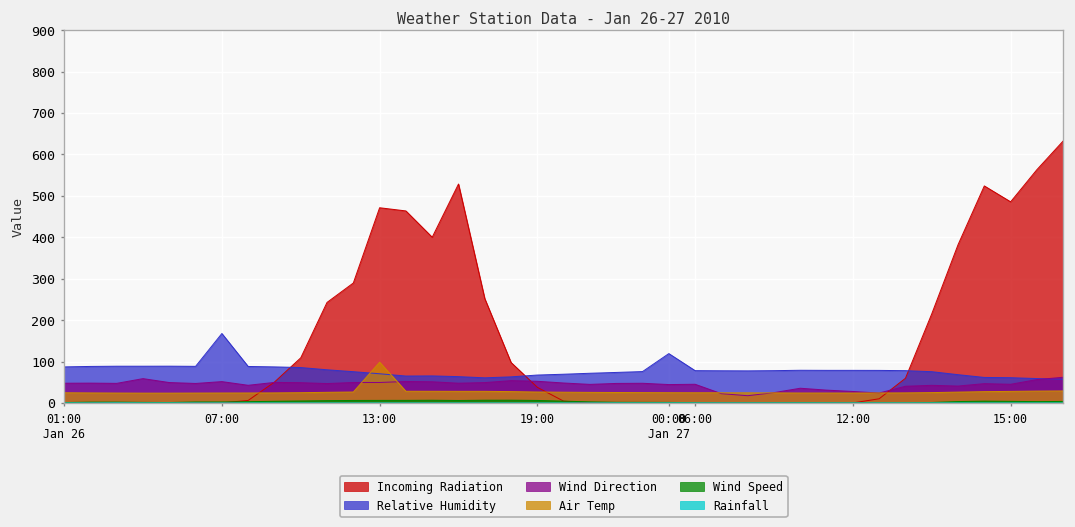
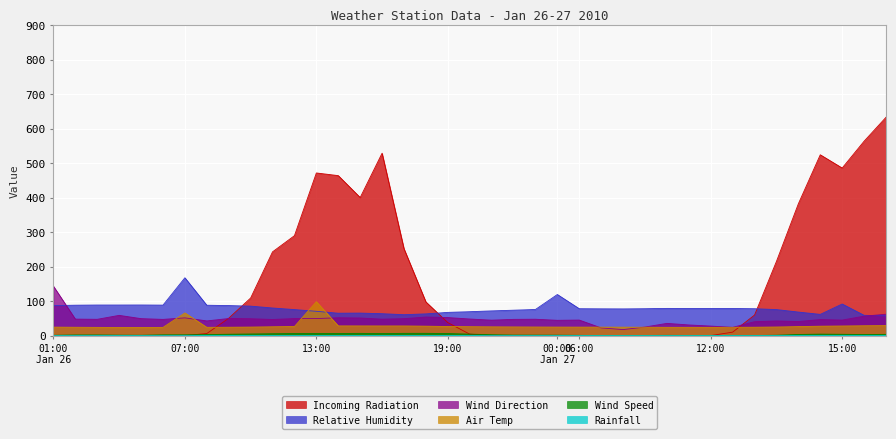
Wind Direction, 01:00 Jan 26: 50 -> 140
Air Temp, 07:00: 20 -> 70
Relative Humidity, 15:00: 60 -> 90
